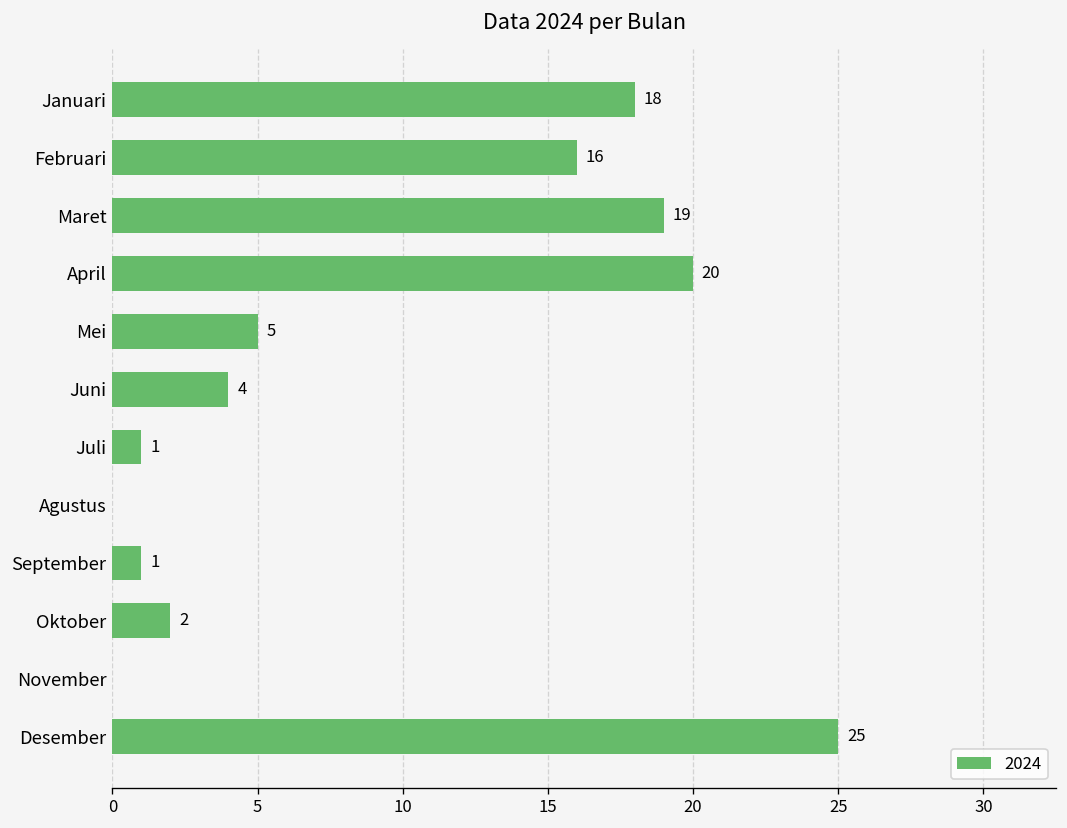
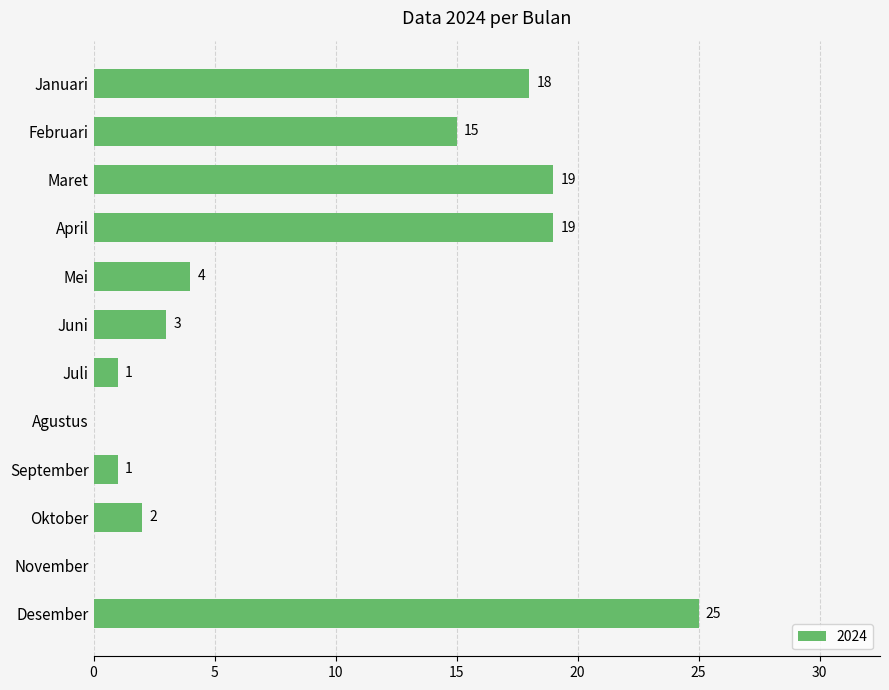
Februari: 16 -> 15
April: 20 -> 19
Mei: 5 -> 4
Juni: 4 -> 3
